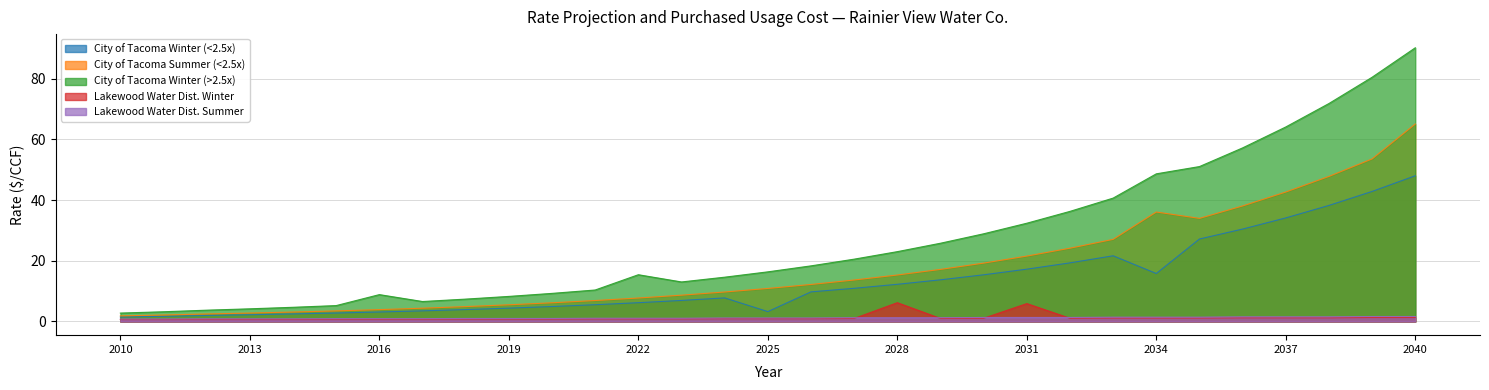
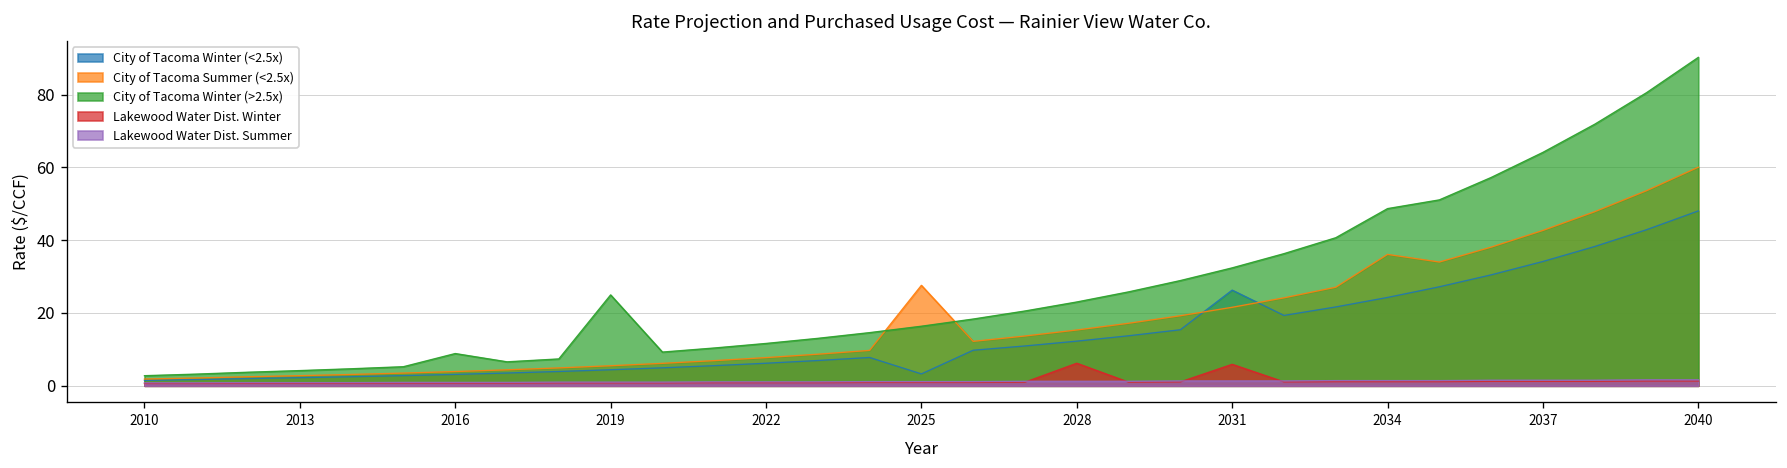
City of Tacoma Winter (>2.5x), 2019: 8 -> 25
City of Tacoma Winter (>2.5x), 2022: 15 -> 12
City of Tacoma Summer (<2.5x), 2025: 11 -> 28
City of Tacoma Winter (<2.5x), 2031: 17 -> 26
City of Tacoma Winter (<2.5x), 2034: 16 -> 24
City of Tacoma Summer (<2.5x), 2040: 65 -> 60
